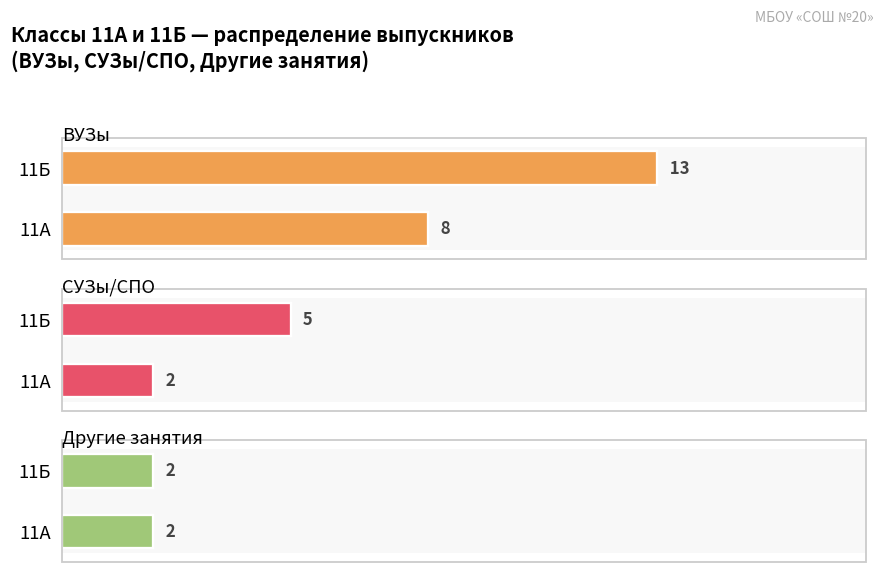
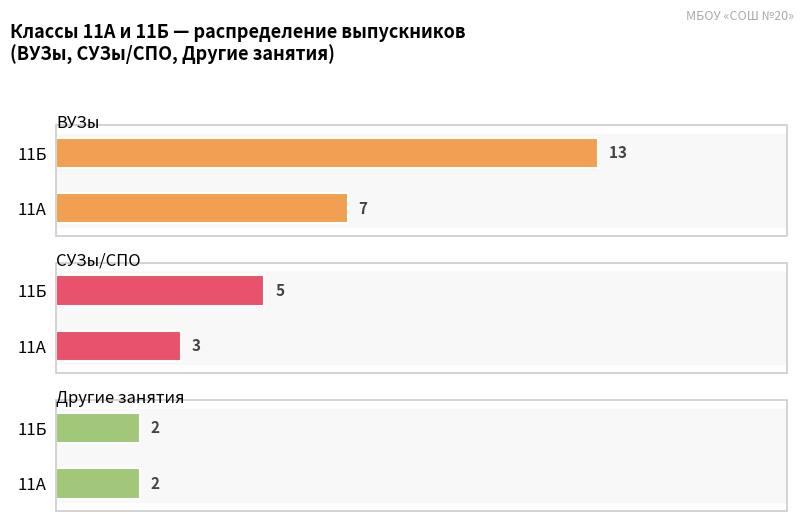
ВУЗы, 11А: 8 -> 7
СУЗы/СПО, 11А: 2 -> 3
